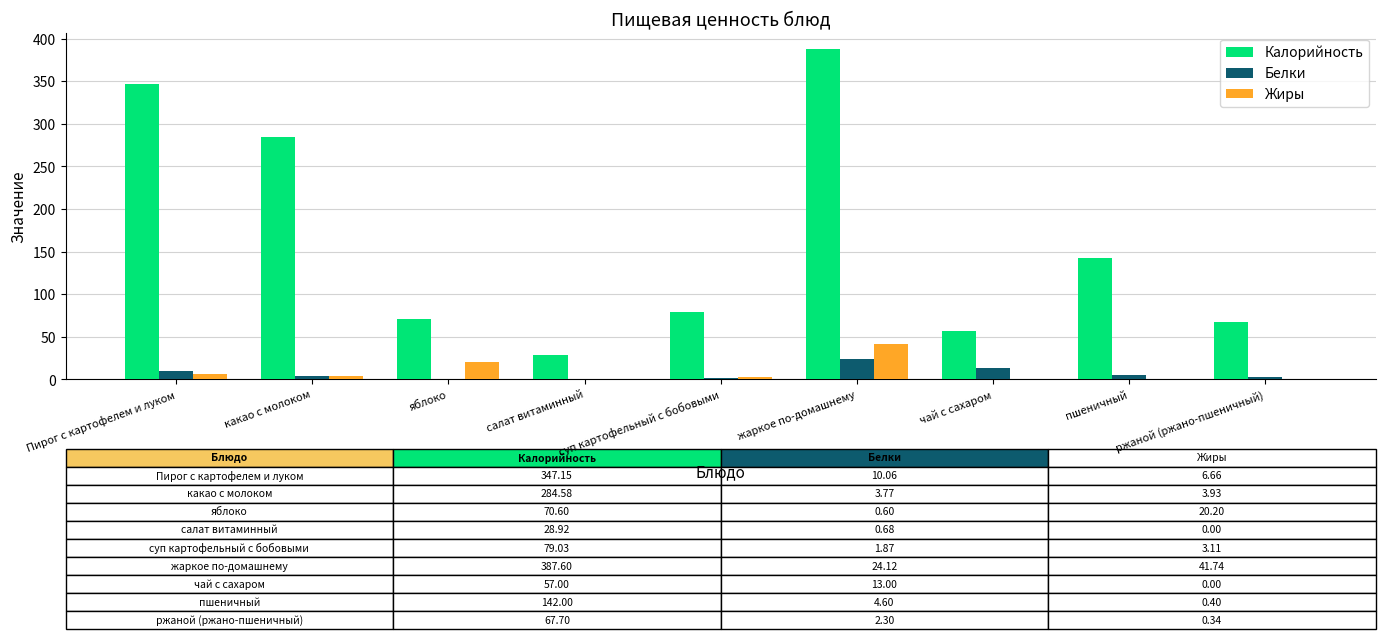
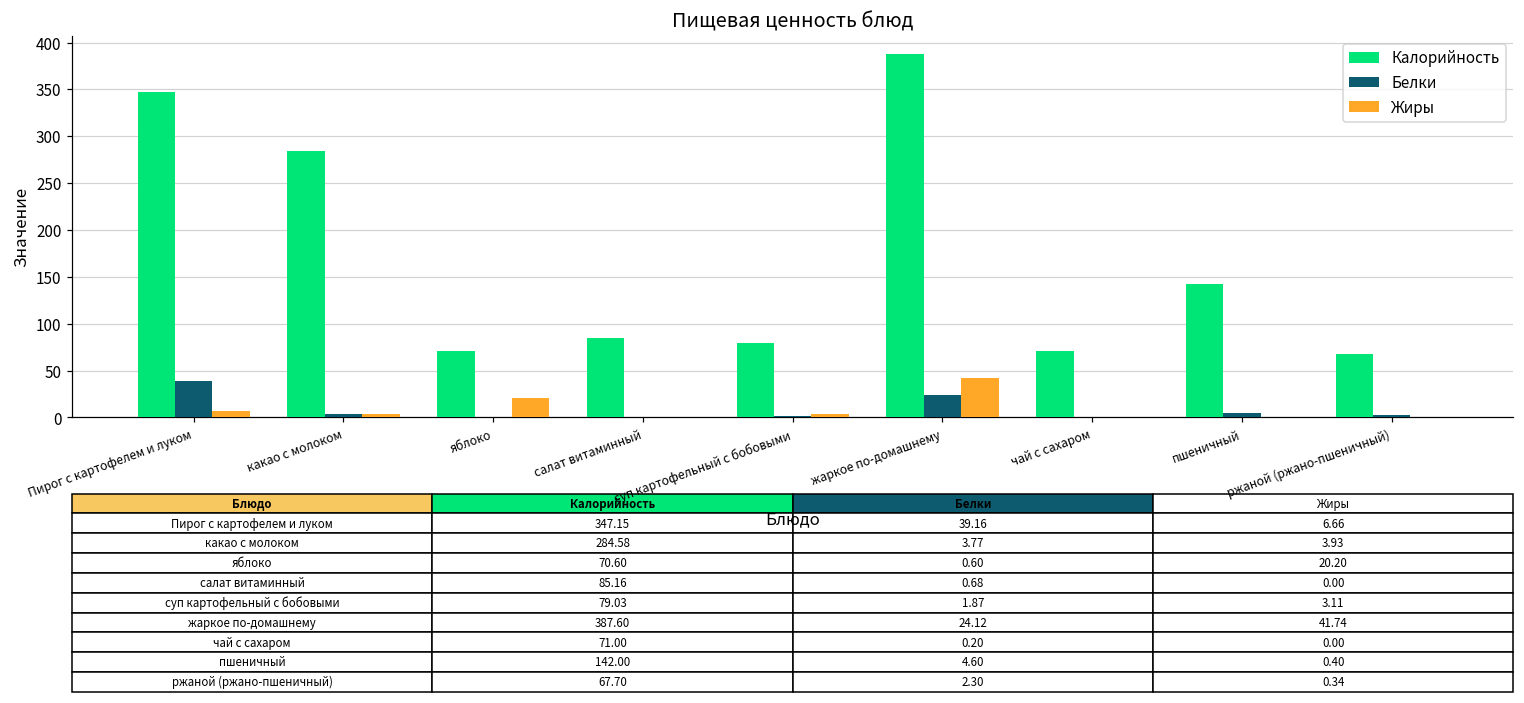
Белки, Пирог с картофелем и луком: 10.06 -> 39.16
Калорийность, салат витаминный: 28.92 -> 85.16
Калорийность, чай с сахаром: 57.00 -> 71.00
Белки, чай с сахаром: 13.00 -> 0.20
